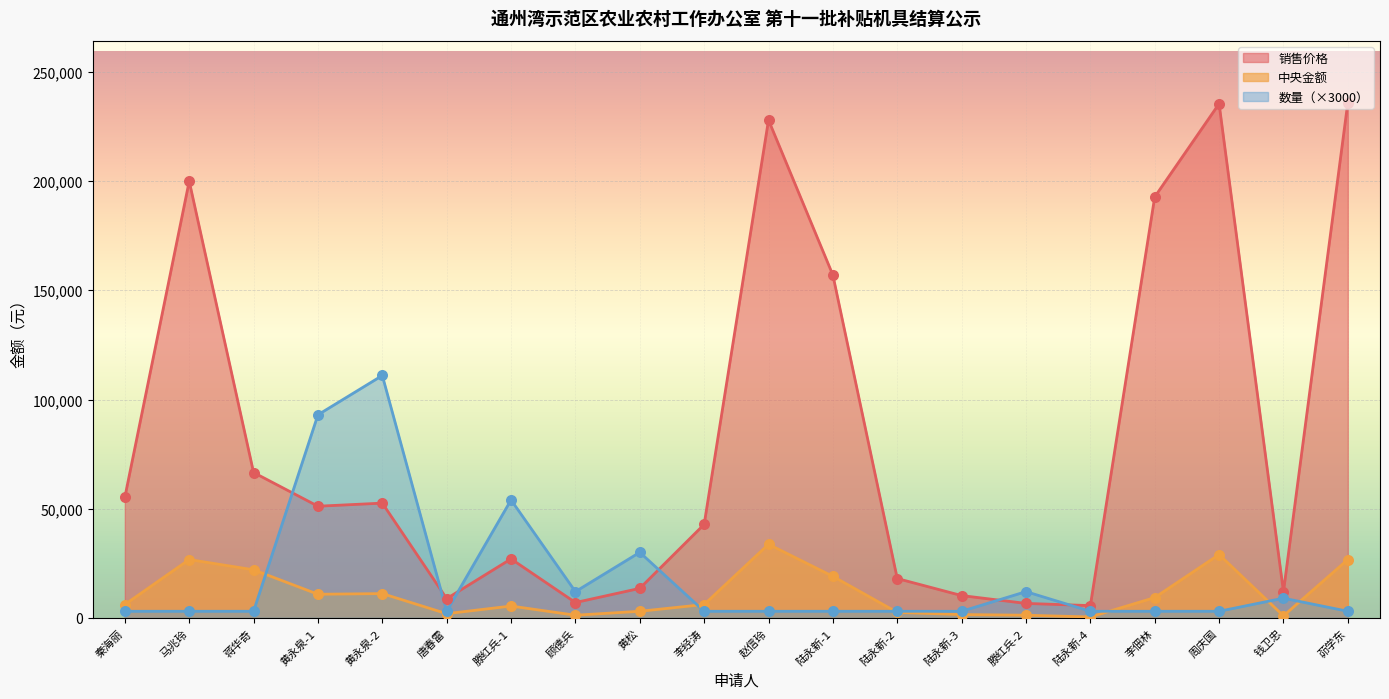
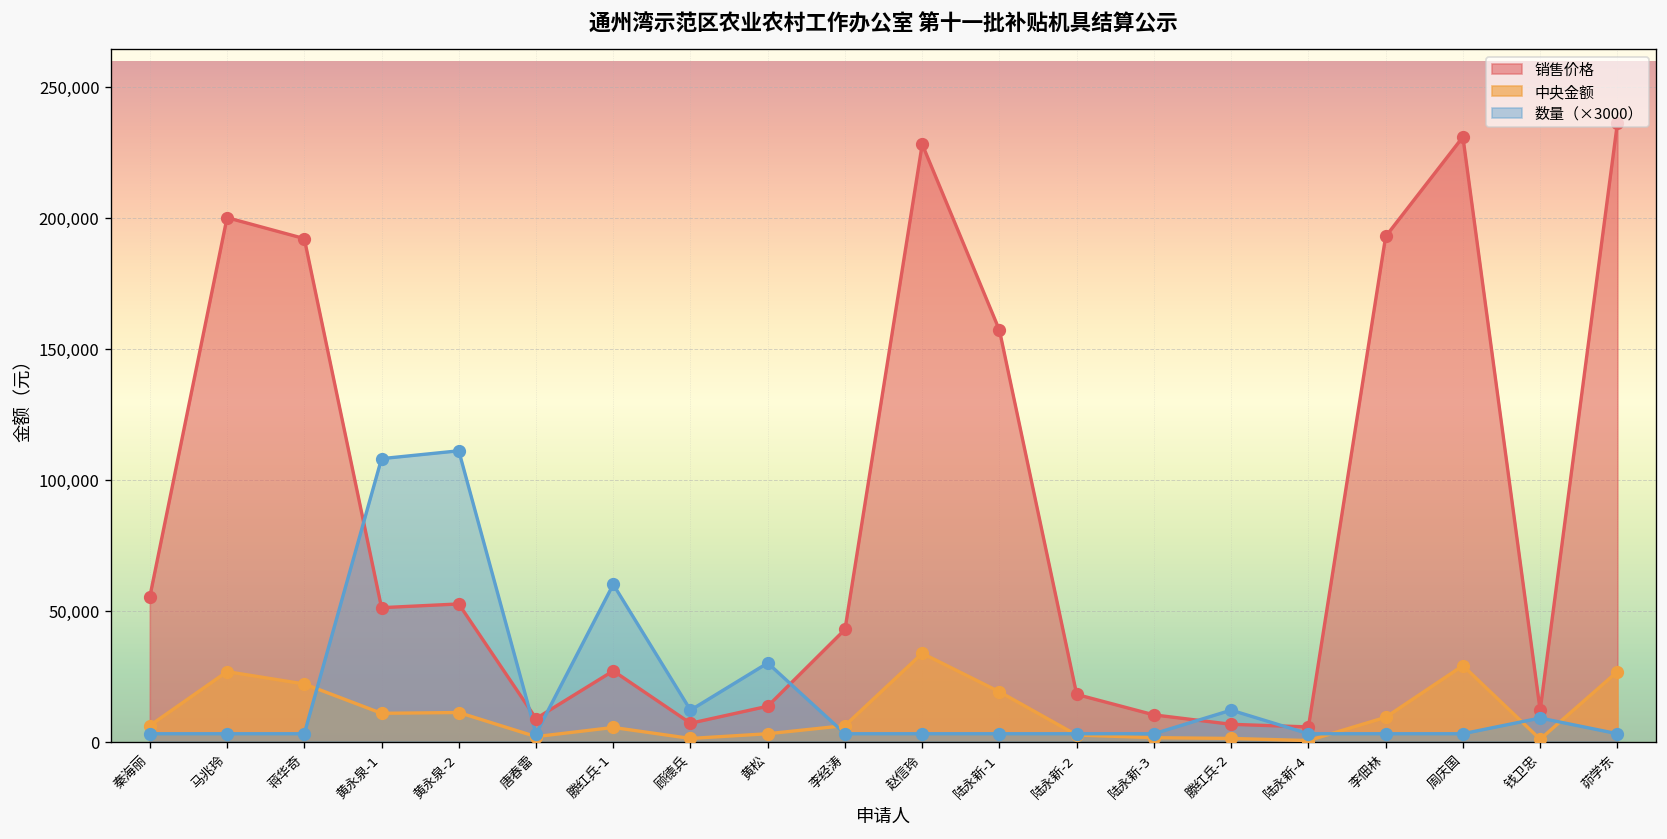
销售价格, 蒋华奇: 67,000 -> 192,000
数量（×3000）, 黄永泉-1: 93,000 -> 108,000
数量（×3000）, 滕红兵-1: 54,000 -> 60,000
销售价格, 周庆国: 235,000 -> 231,000
